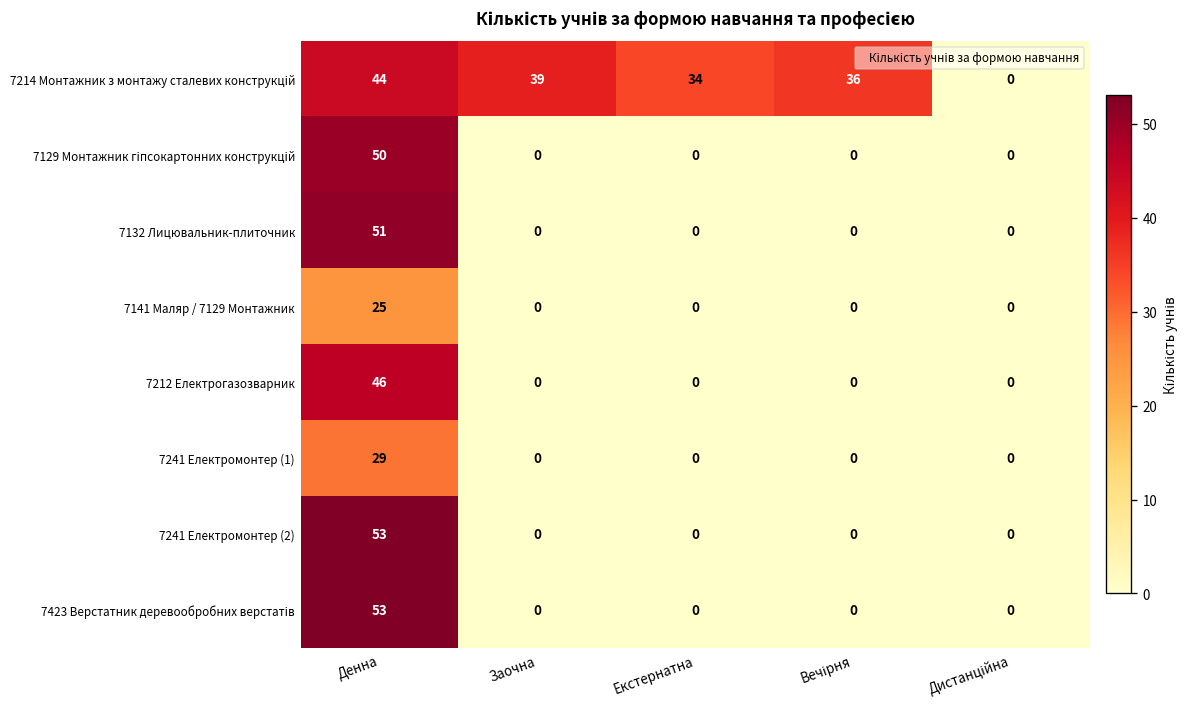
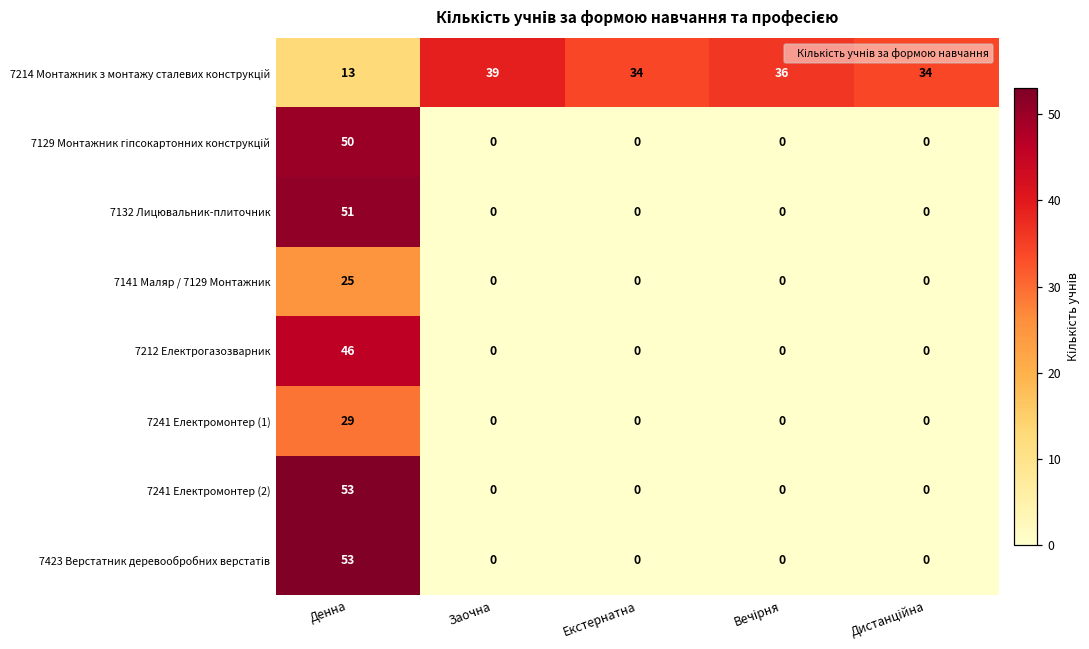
7214 Монтажник з монтажу сталевих конструкцій, Денна: 44 -> 13
7214 Монтажник з монтажу сталевих конструкцій, Дистанційна: 0 -> 34
